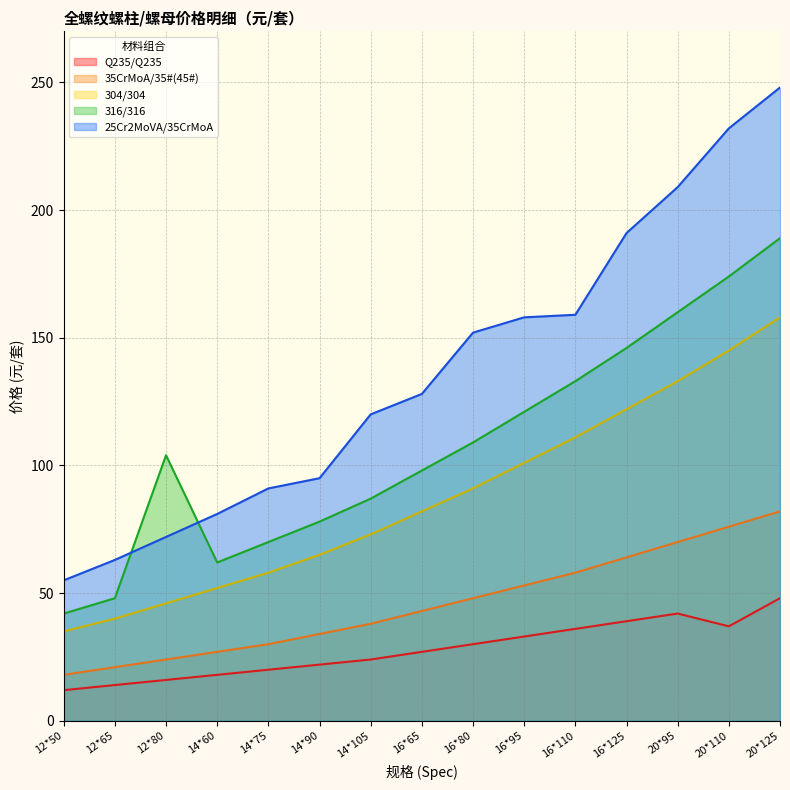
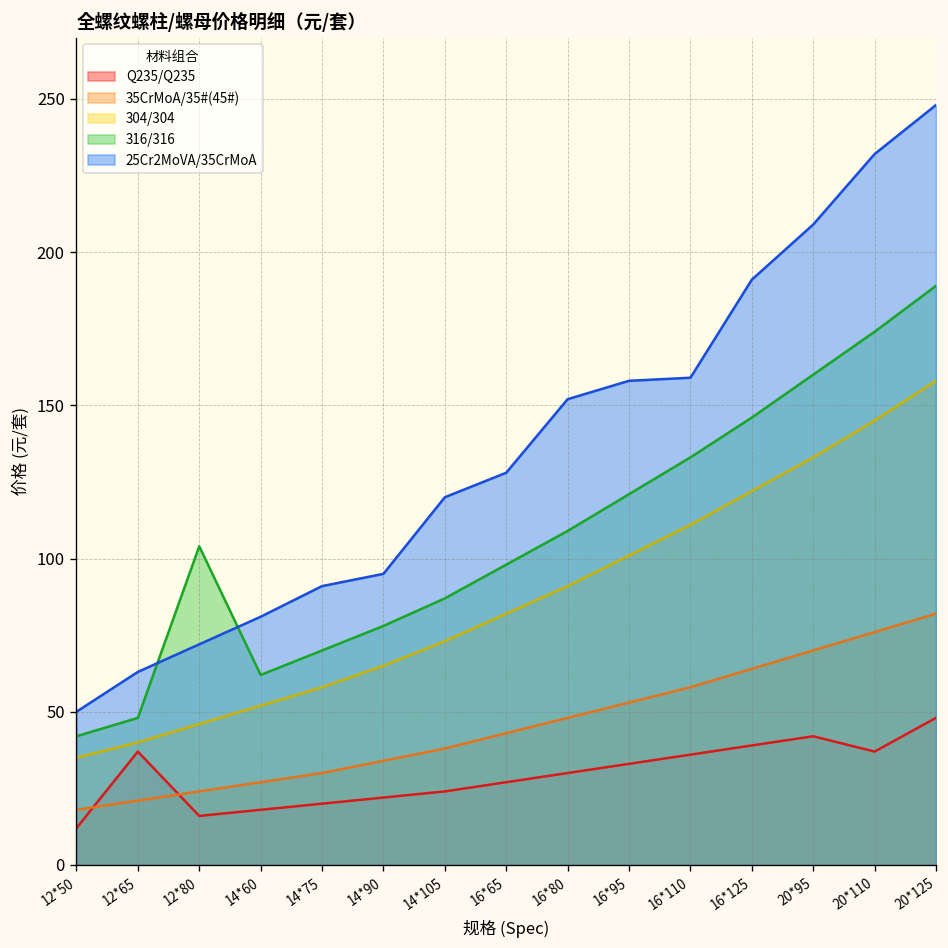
25Cr2MoVA/35CrMoA, 12*50: 55 -> 50
Q235/Q235, 12*65: 14 -> 37
